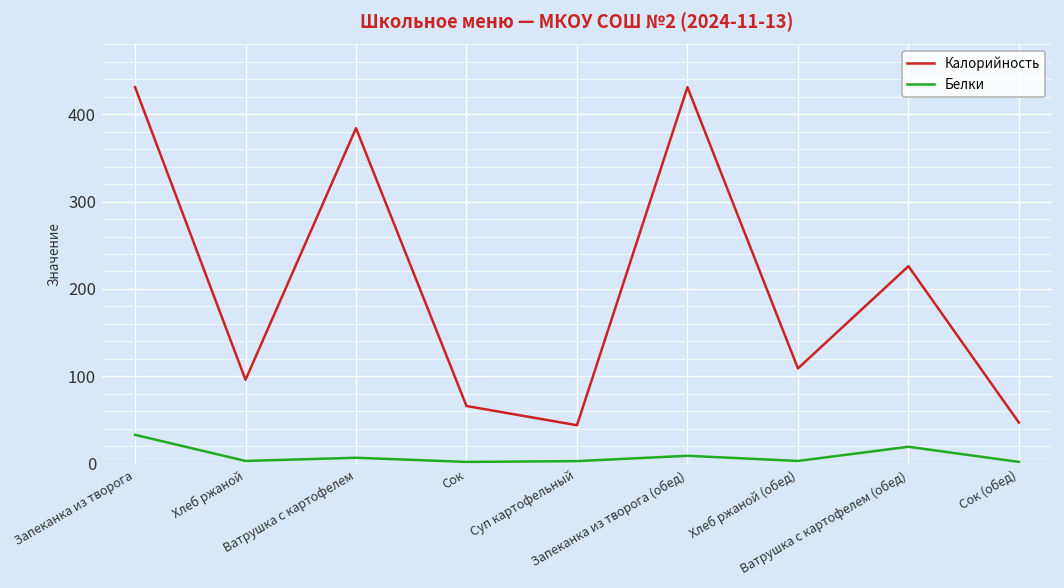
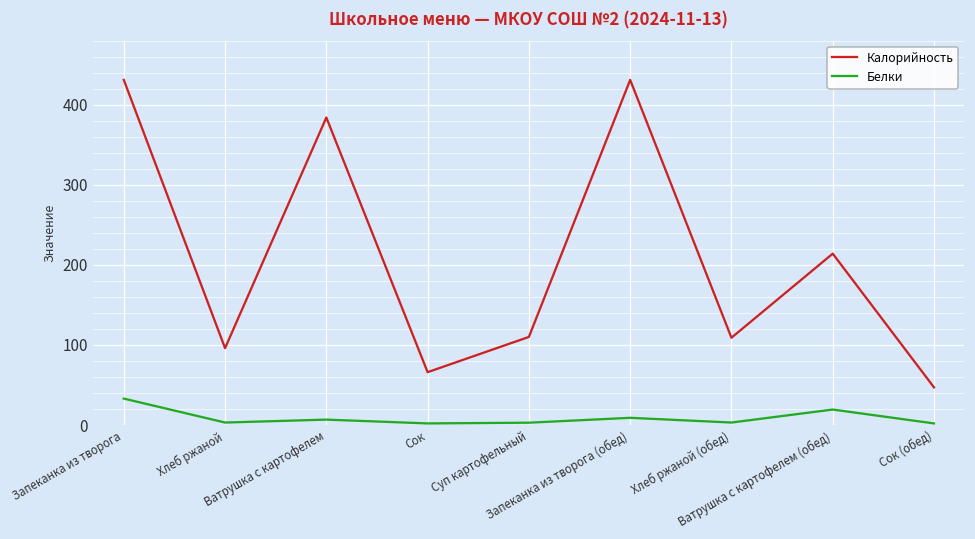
Калорийность, Суп картофельный: 40 -> 110
Калорийность, Ватрушка с картофелем (обед): 230 -> 210
